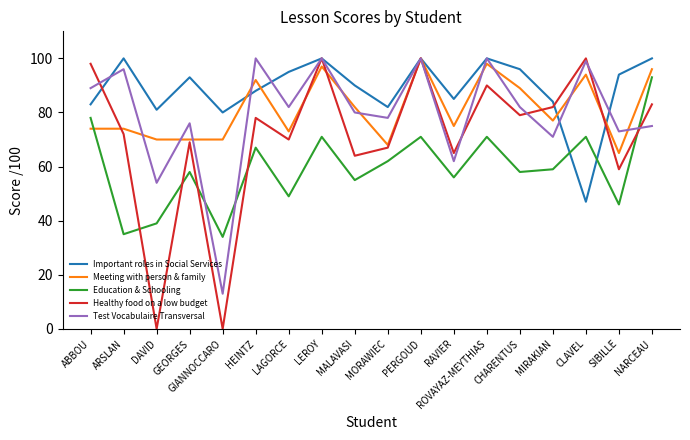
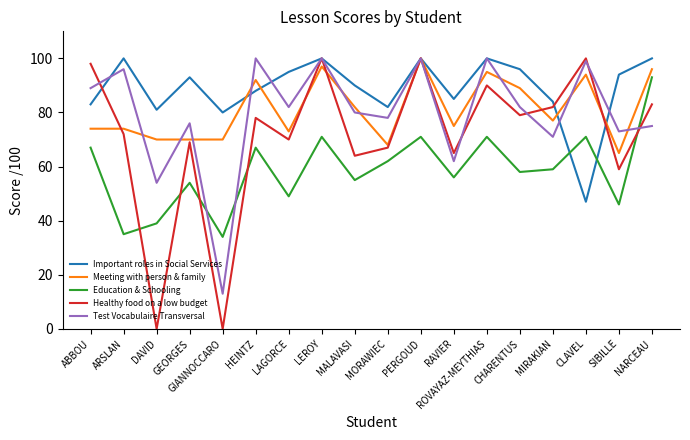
Education & Schooling, ABBOU: 78 -> 67
Education & Schooling, GEORGES: 58 -> 54
Meeting with person & family, ROVAYAZ-MEYTHIAS: 98 -> 95
